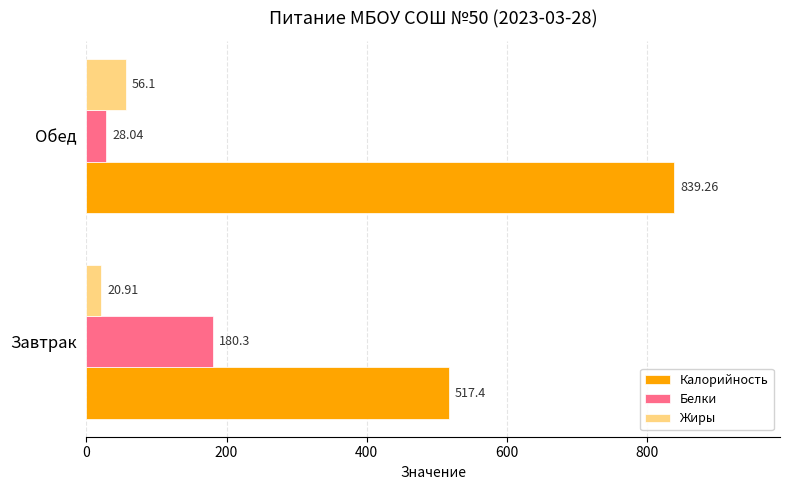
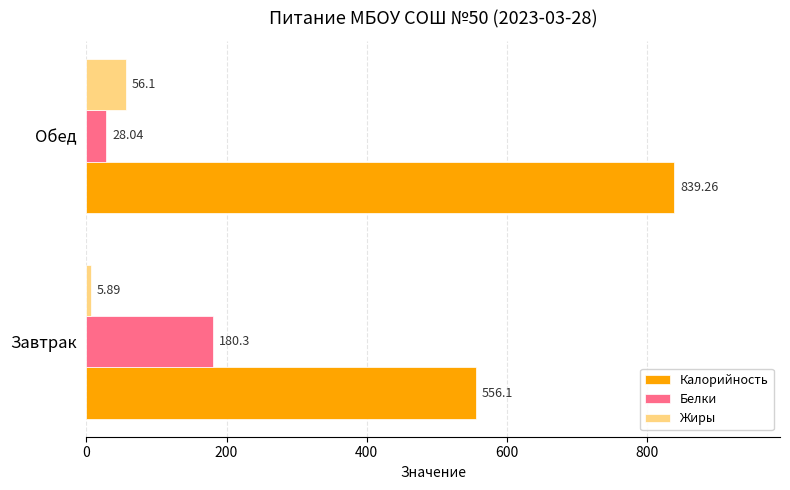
Жиры, Завтрак: 20.91 -> 5.89
Калорийность, Завтрак: 517.4 -> 556.1
